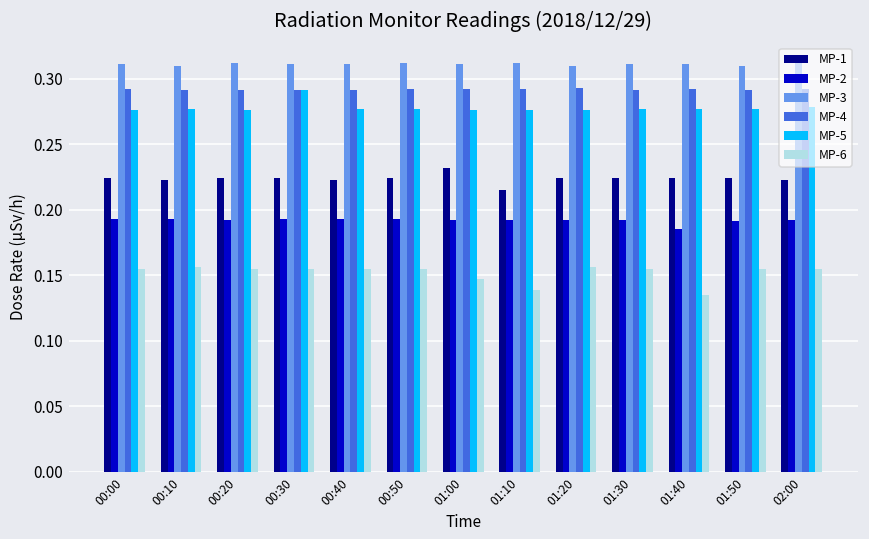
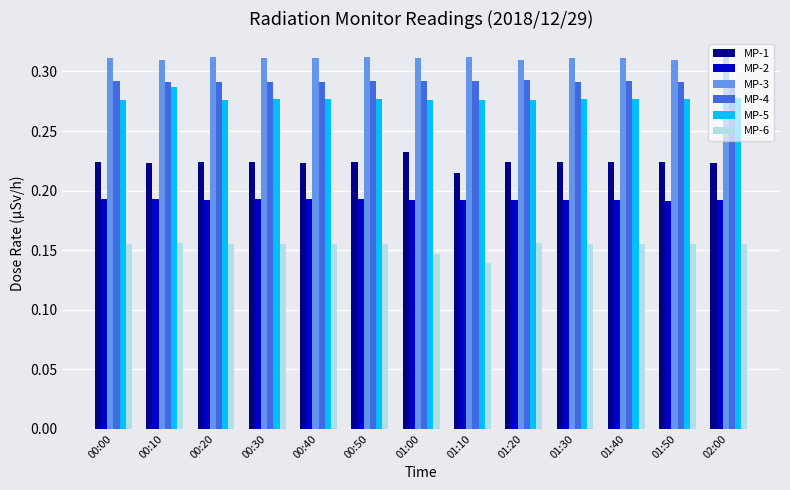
MP-5, 00:10: 0.277 -> 0.287
MP-5, 00:30: 0.291 -> 0.277
MP-2, 01:40: 0.185 -> 0.192
MP-6, 01:40: 0.135 -> 0.155
